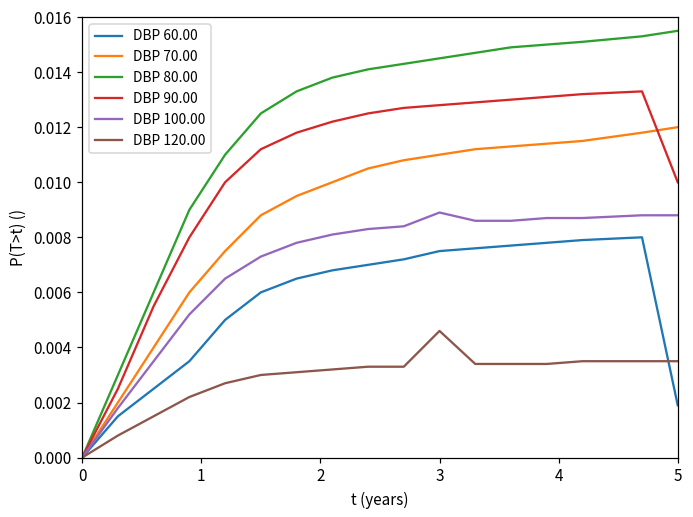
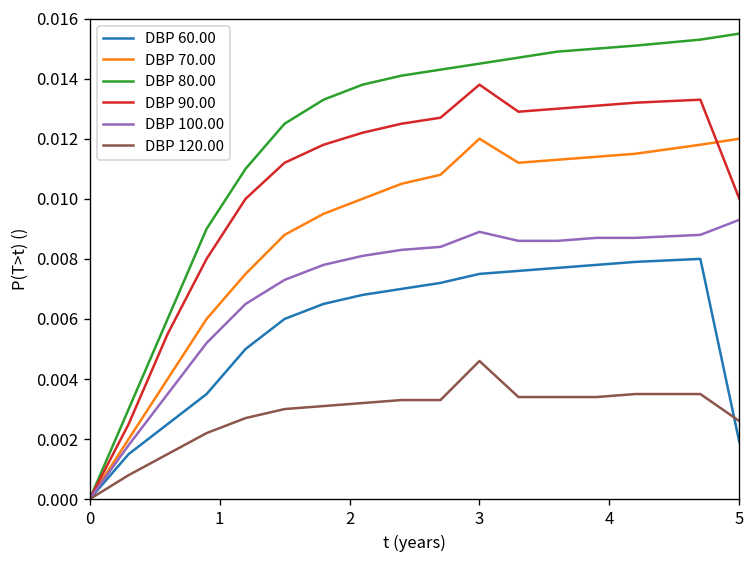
DBP 70.00, 3: 0.011 -> 0.012
DBP 90.00, 3: 0.0128 -> 0.0138
DBP 100.00, 5: 0.0088 -> 0.0093
DBP 120.00, 5: 0.0035 -> 0.0026
